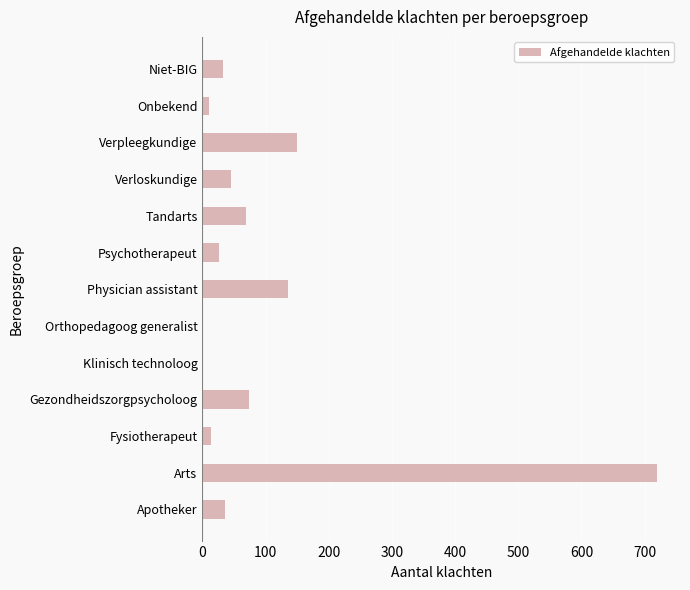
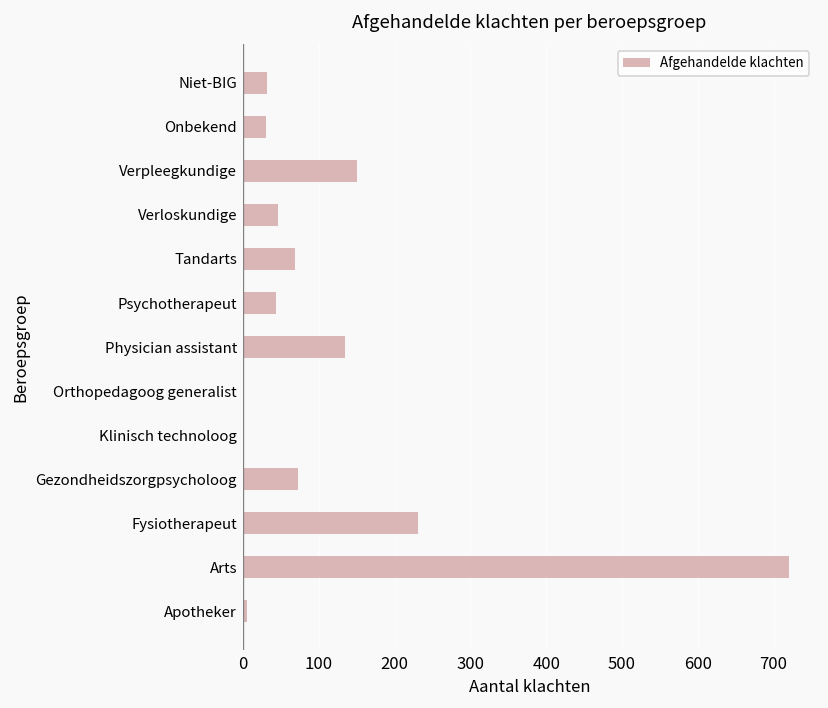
Onbekend: 10 -> 30
Psychotherapeut: 30 -> 40
Fysiotherapeut: 10 -> 230
Apotheker: 40 -> 10
